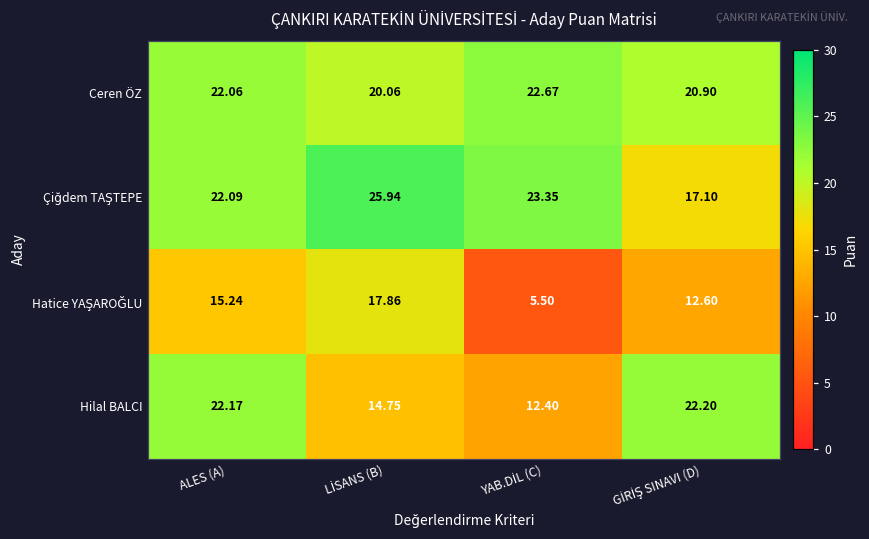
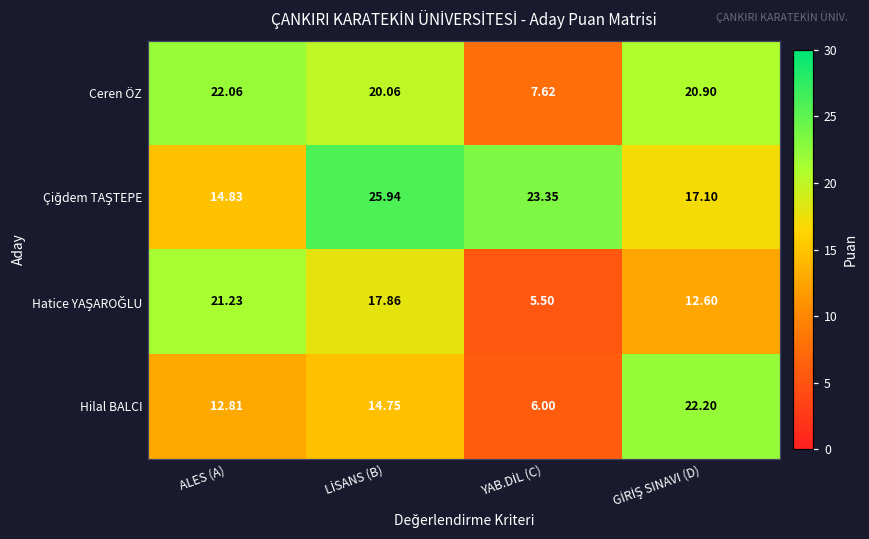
Ceren ÖZ, YAB.DİL (C): 22.67 -> 7.62
Çiğdem TAŞTEPE, ALES (A): 22.09 -> 14.83
Hatice YAŞAROĞLU, ALES (A): 15.24 -> 21.23
Hilal BALCI, ALES (A): 22.17 -> 12.81
Hilal BALCI, YAB.DİL (C): 12.40 -> 6.00
